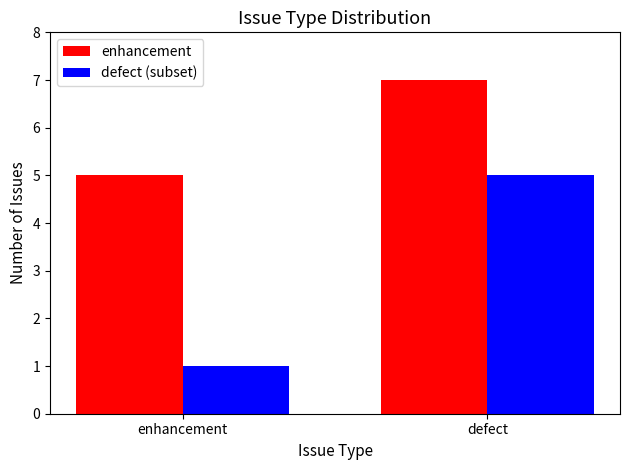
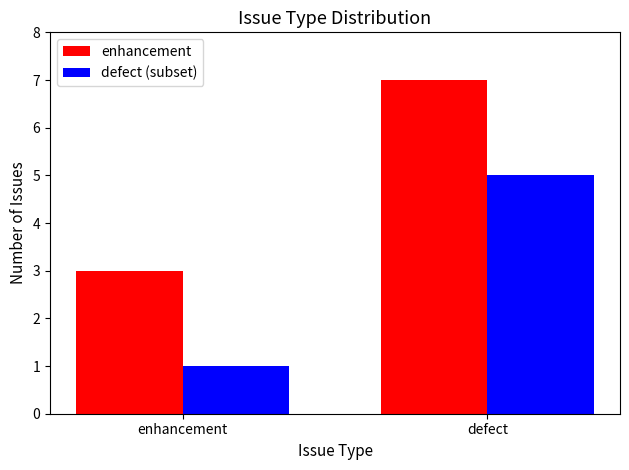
enhancement, enhancement: 5 -> 3
